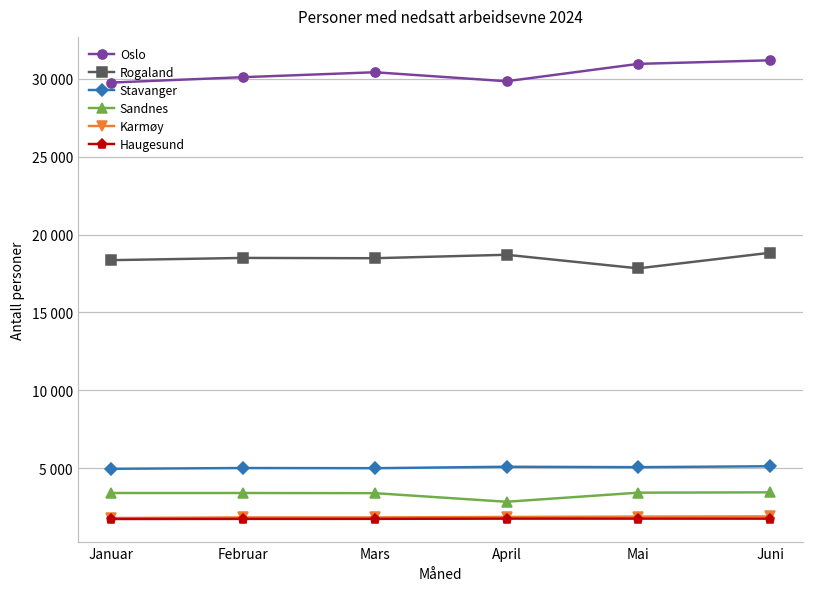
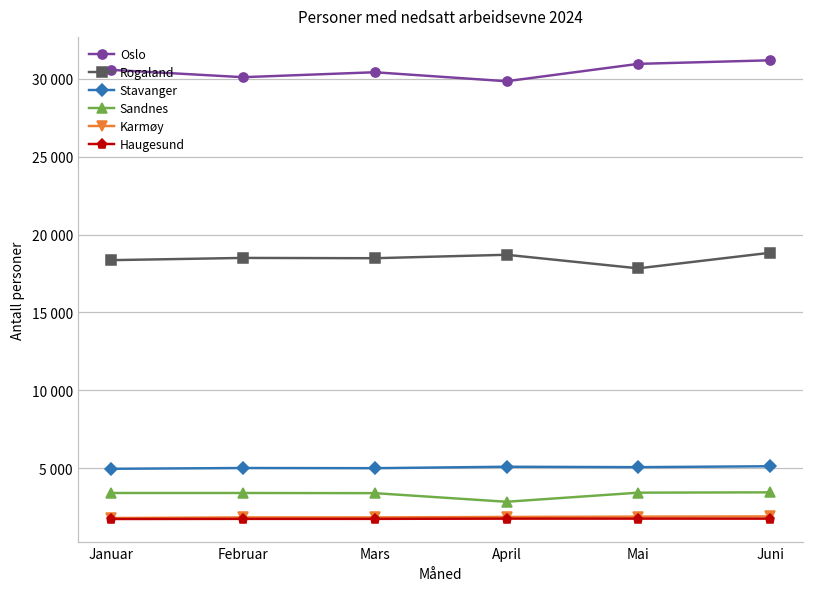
Oslo, Januar: 29800 -> 30600
